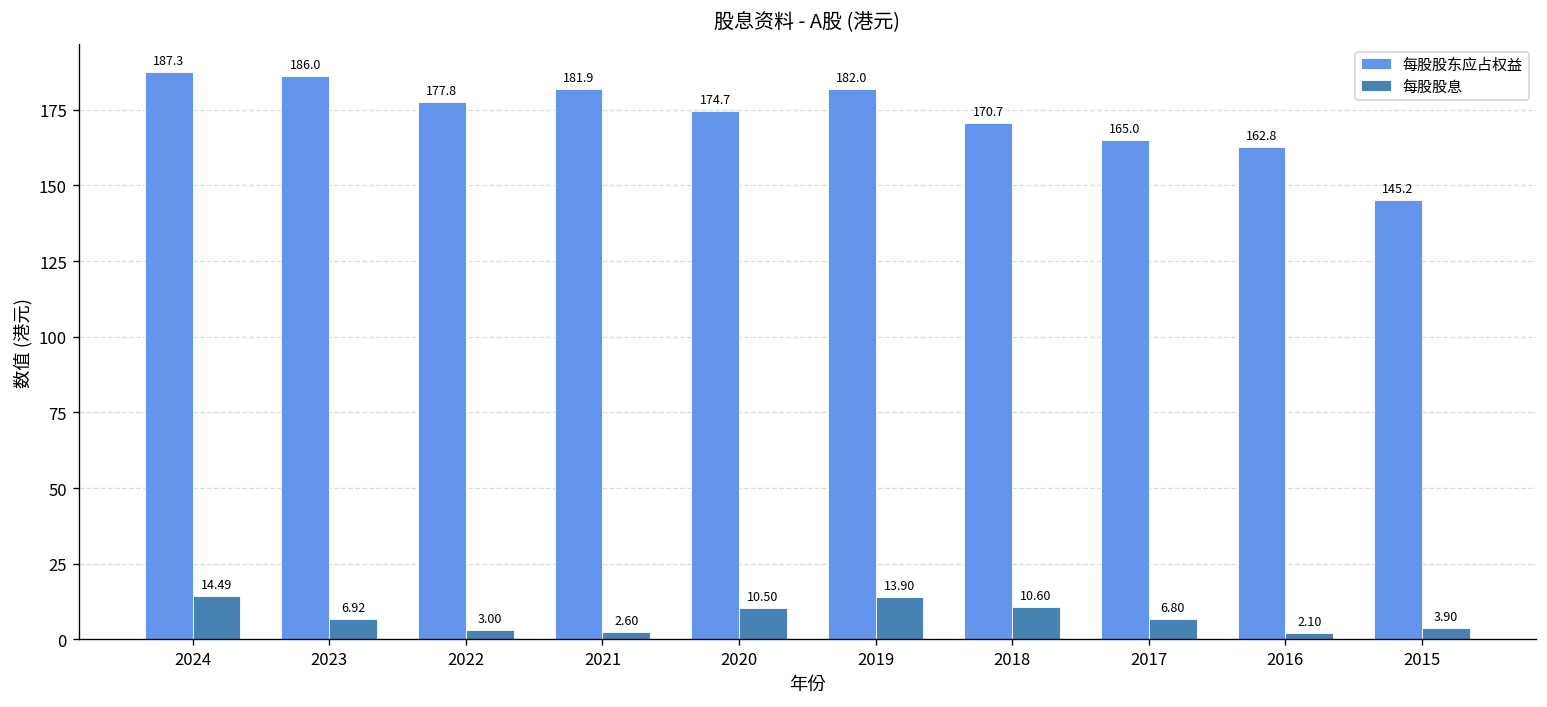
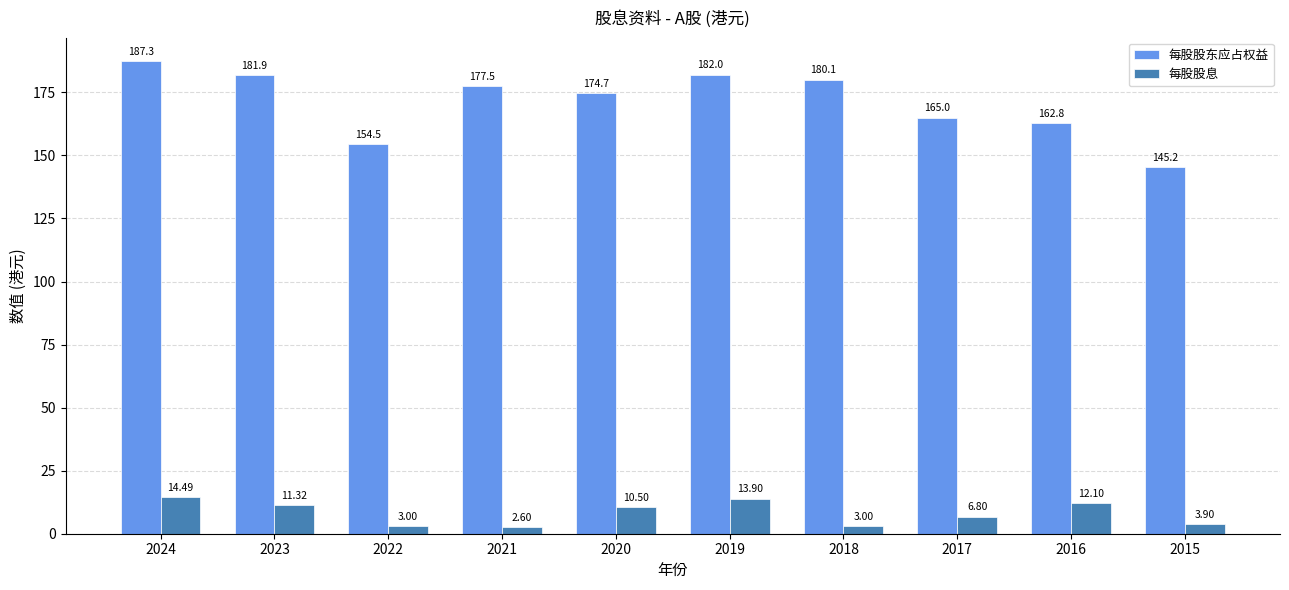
每股股东应占权益, 2023: 186.0 -> 181.9
每股股息, 2023: 6.92 -> 11.32
每股股东应占权益, 2022: 177.8 -> 154.5
每股股东应占权益, 2021: 181.9 -> 177.5
每股股东应占权益, 2018: 170.7 -> 180.1
每股股息, 2018: 10.60 -> 3.00
每股股息, 2016: 2.10 -> 12.10
